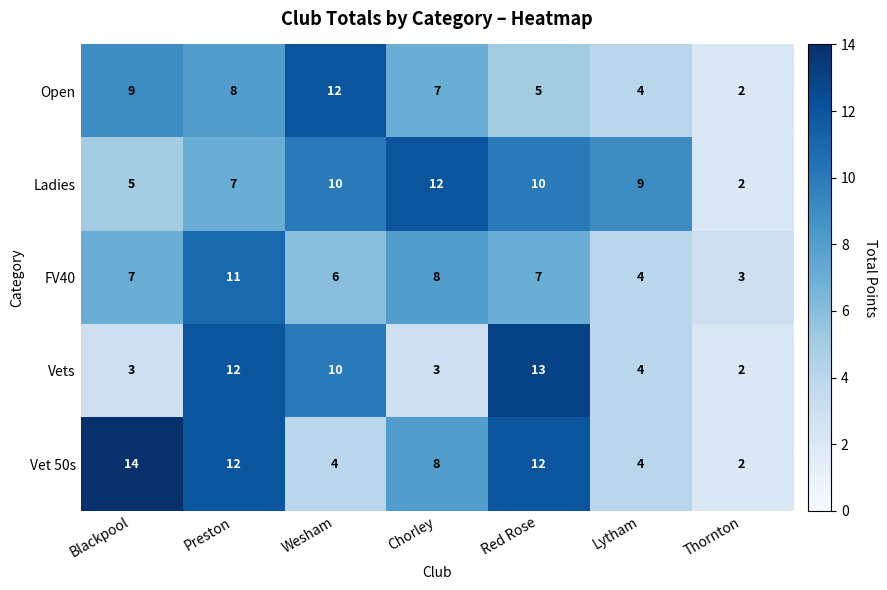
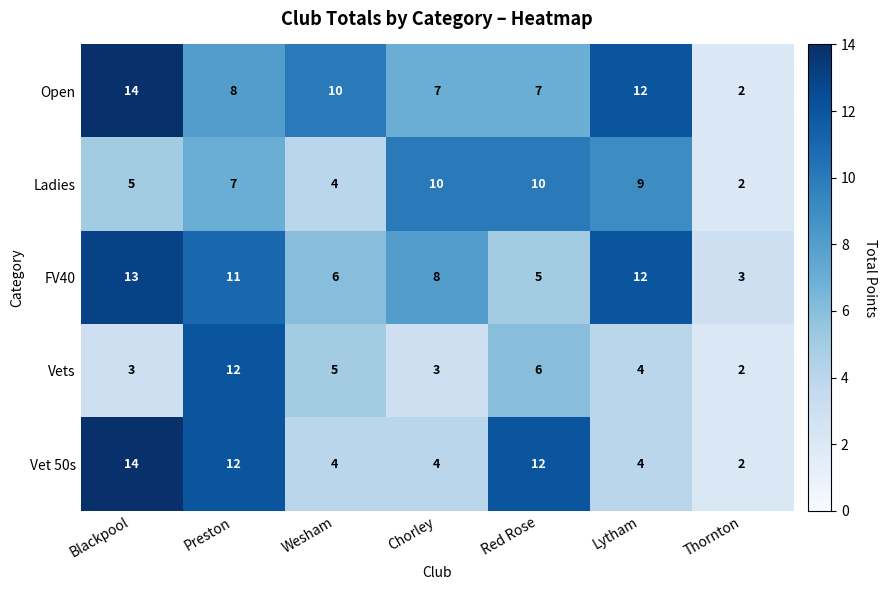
Open, Blackpool: 9 -> 14
Open, Wesham: 12 -> 10
Open, Red Rose: 5 -> 7
Open, Lytham: 4 -> 12
Ladies, Wesham: 10 -> 4
Ladies, Chorley: 12 -> 10
FV40, Blackpool: 7 -> 13
FV40, Red Rose: 7 -> 5
FV40, Lytham: 4 -> 12
Vets, Wesham: 10 -> 5
Vets, Red Rose: 13 -> 6
Vet 50s, Chorley: 8 -> 4
